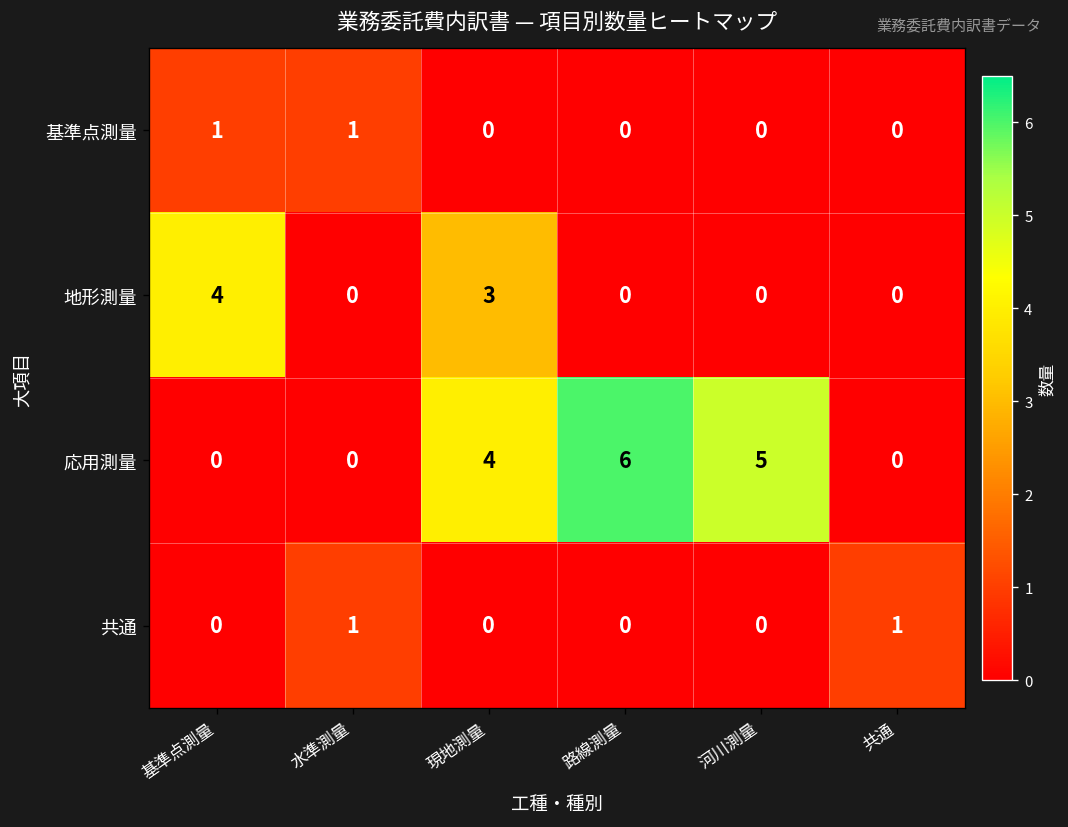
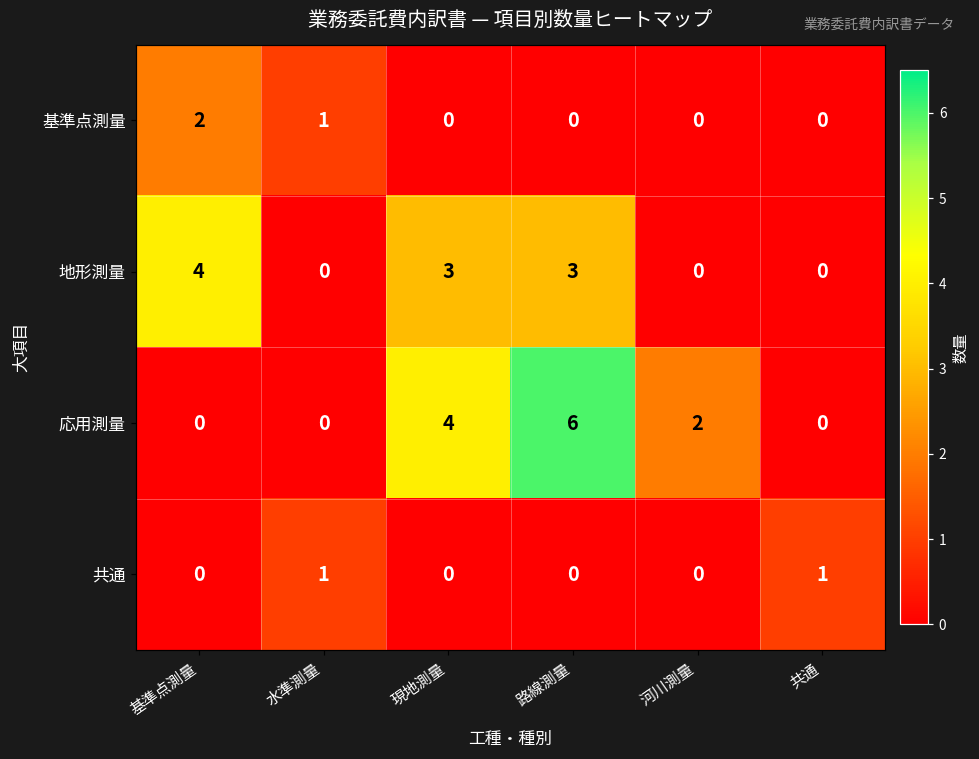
基準点測量, 基準点測量: 1 -> 2
地形測量, 路線測量: 0 -> 3
応用測量, 河川測量: 5 -> 2
